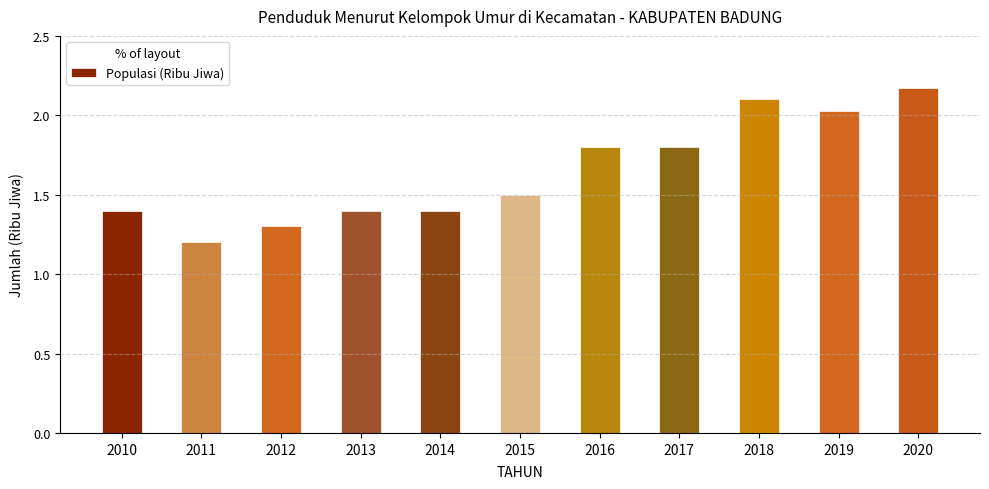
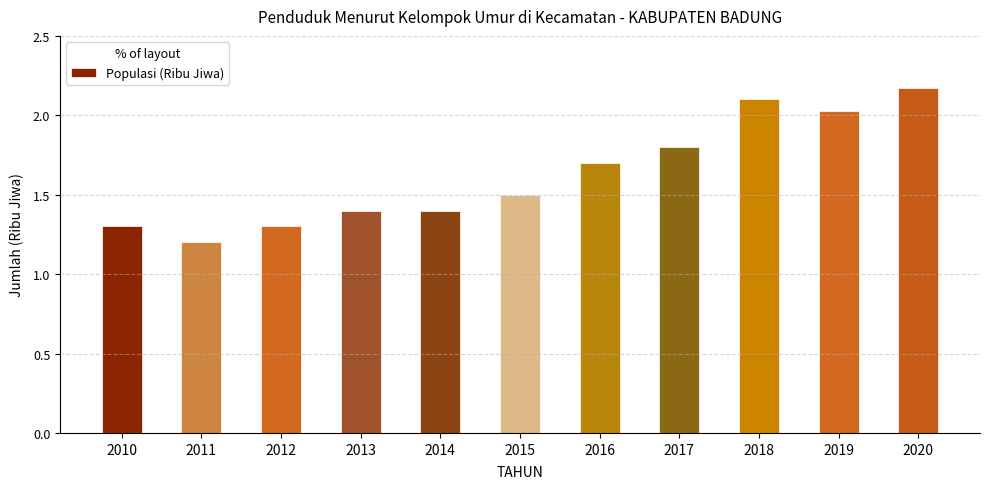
2010: 1.4 -> 1.3
2016: 1.8 -> 1.7
